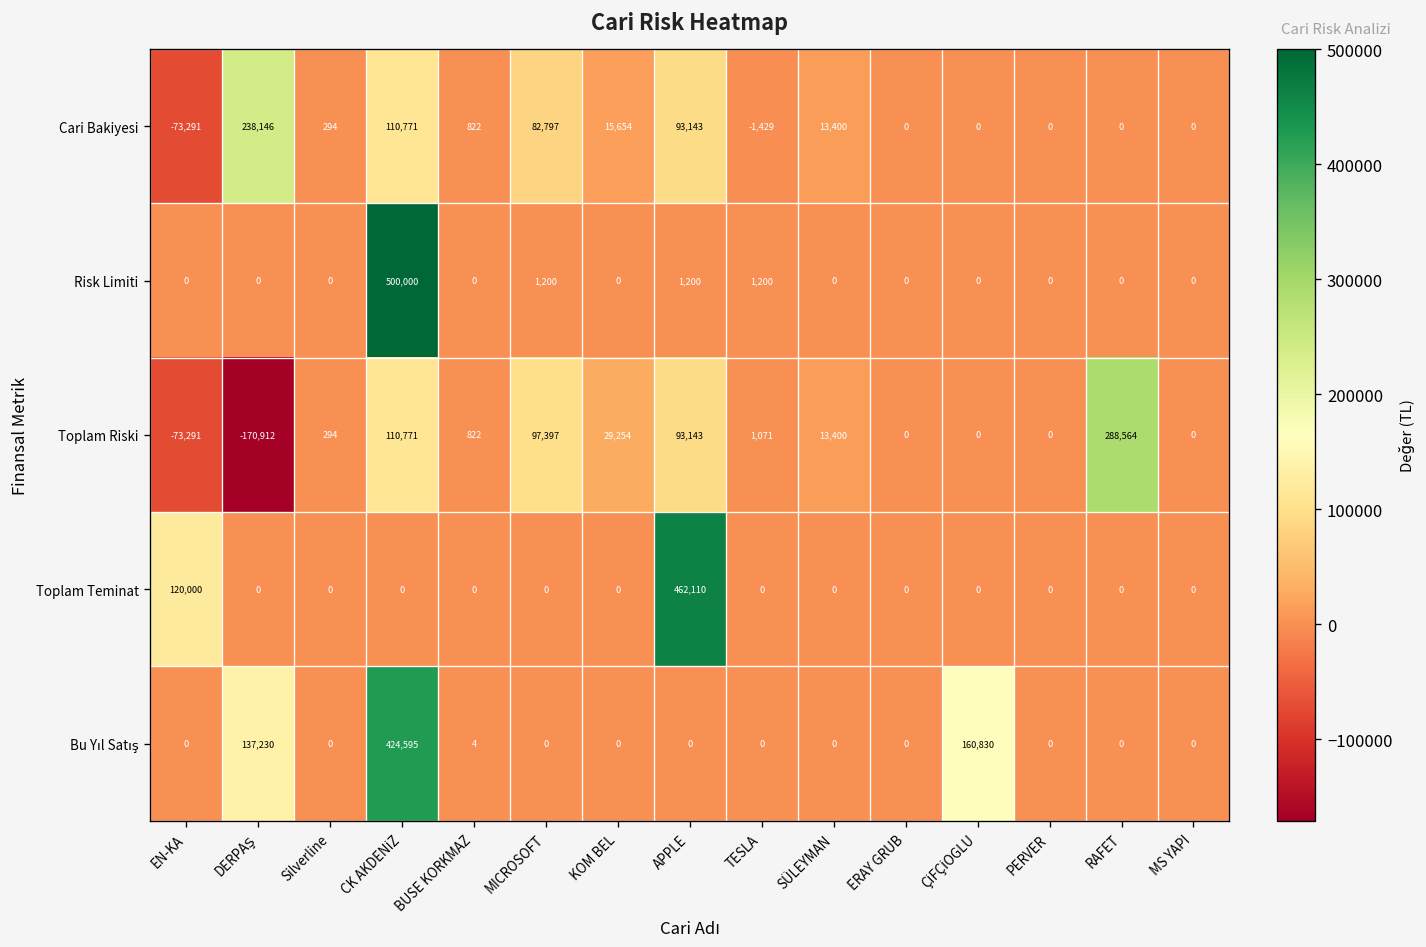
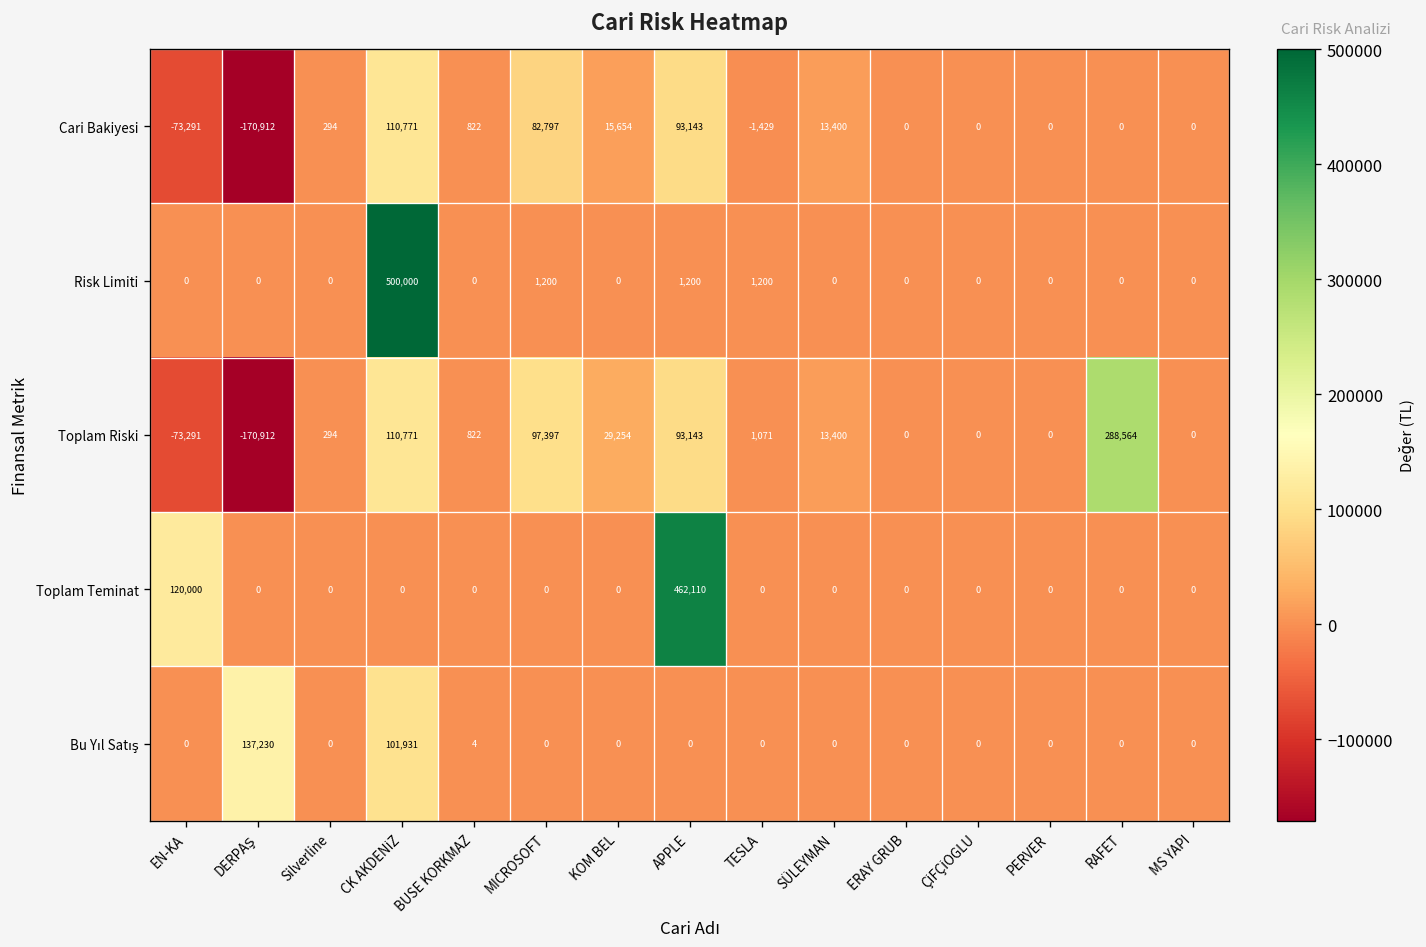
Cari Bakiyesi, DERPAŞ: 238,146 -> -170,912
Bu Yıl Satış, CK AKDENİZ: 424,595 -> 101,931
Bu Yıl Satış, ÇİFÇİOGLU: 160,830 -> 0
